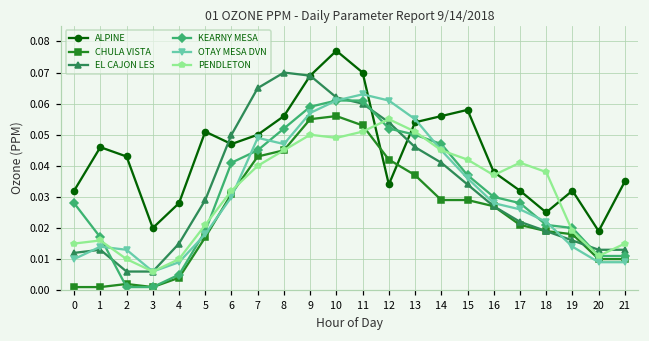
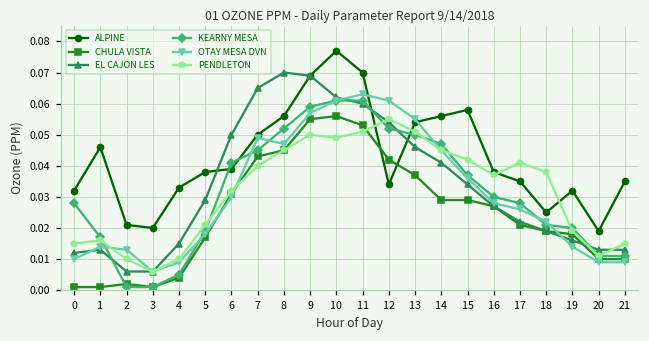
ALPINE, 2: 0.043 -> 0.021
ALPINE, 4: 0.028 -> 0.033
ALPINE, 5: 0.051 -> 0.038
ALPINE, 6: 0.047 -> 0.039
ALPINE, 17: 0.032 -> 0.035
